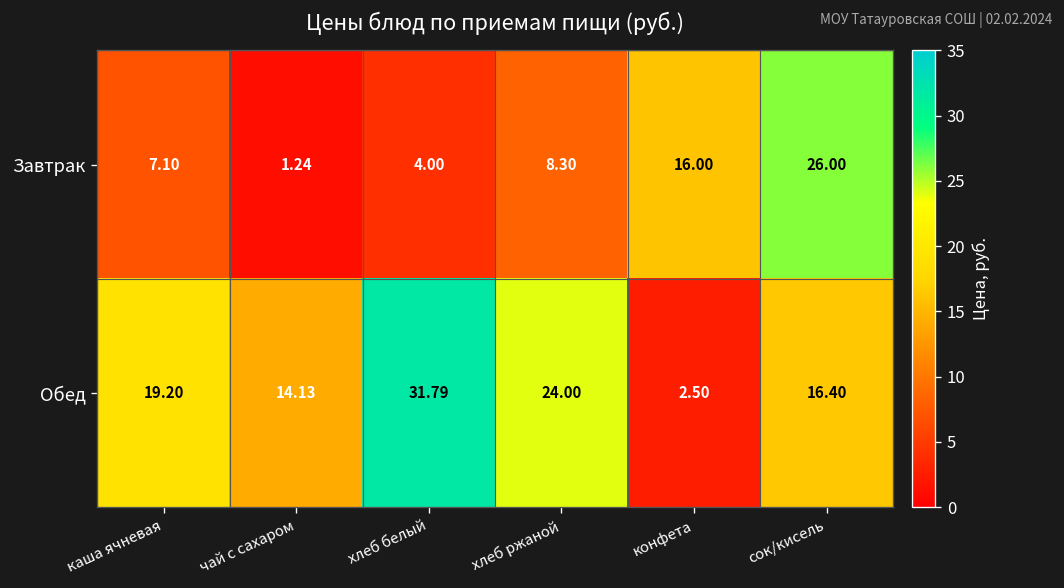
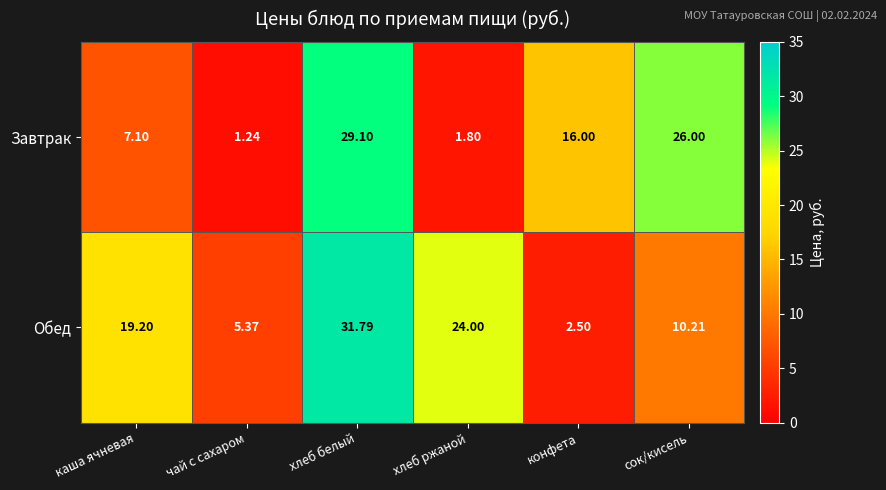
Завтрак, хлеб белый: 4.00 -> 29.10
Завтрак, хлеб ржаной: 8.30 -> 1.80
Обед, чай с сахаром: 14.13 -> 5.37
Обед, сок/кисель: 16.40 -> 10.21
